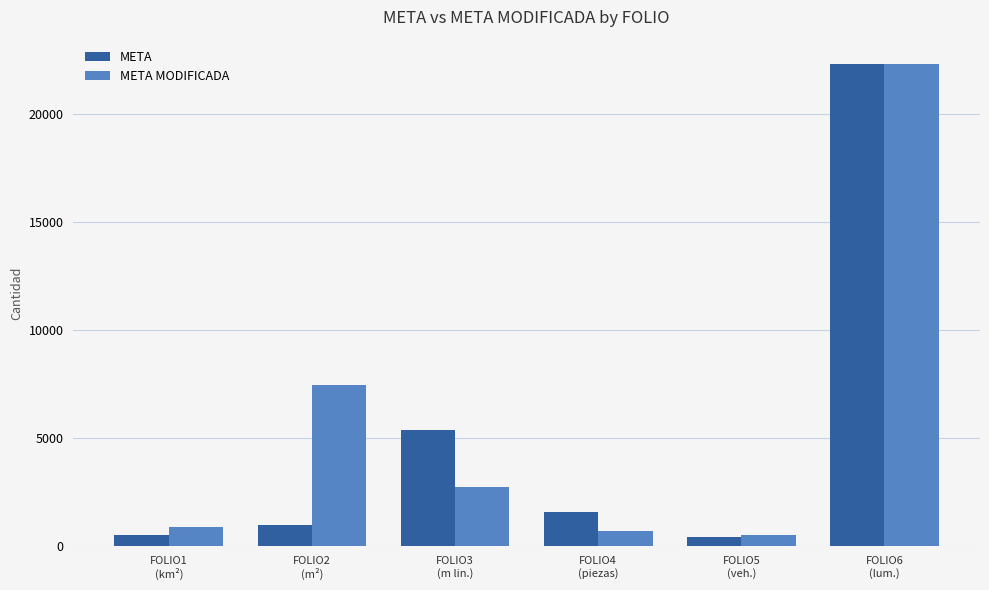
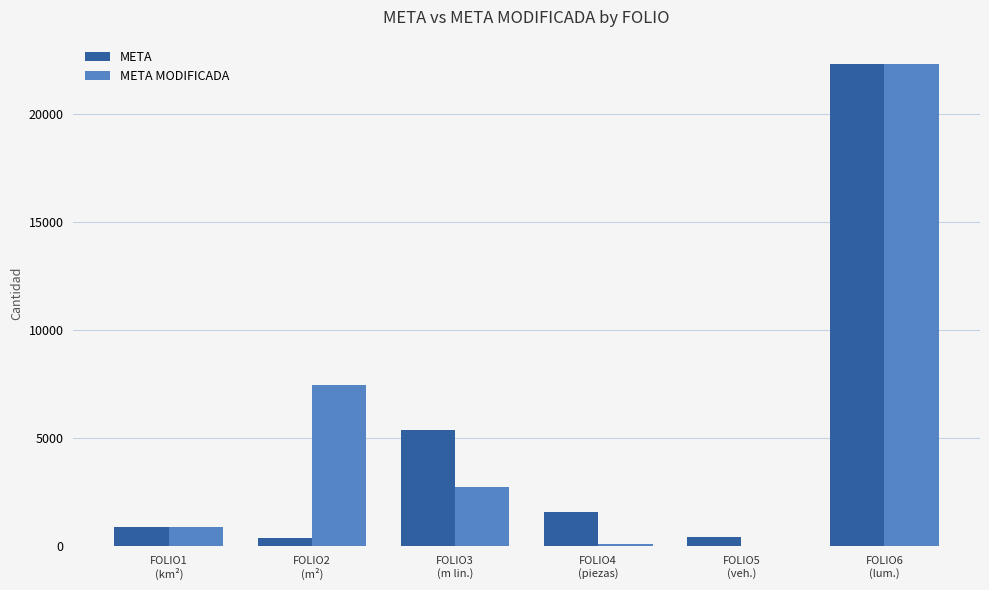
META, FOLIO1 (km²): 500 -> 900
META, FOLIO2 (m²): 1000 -> 400
META MODIFICADA, FOLIO4 (piezas): 700 -> 100
META MODIFICADA, FOLIO5 (veh.): 500 -> 0
